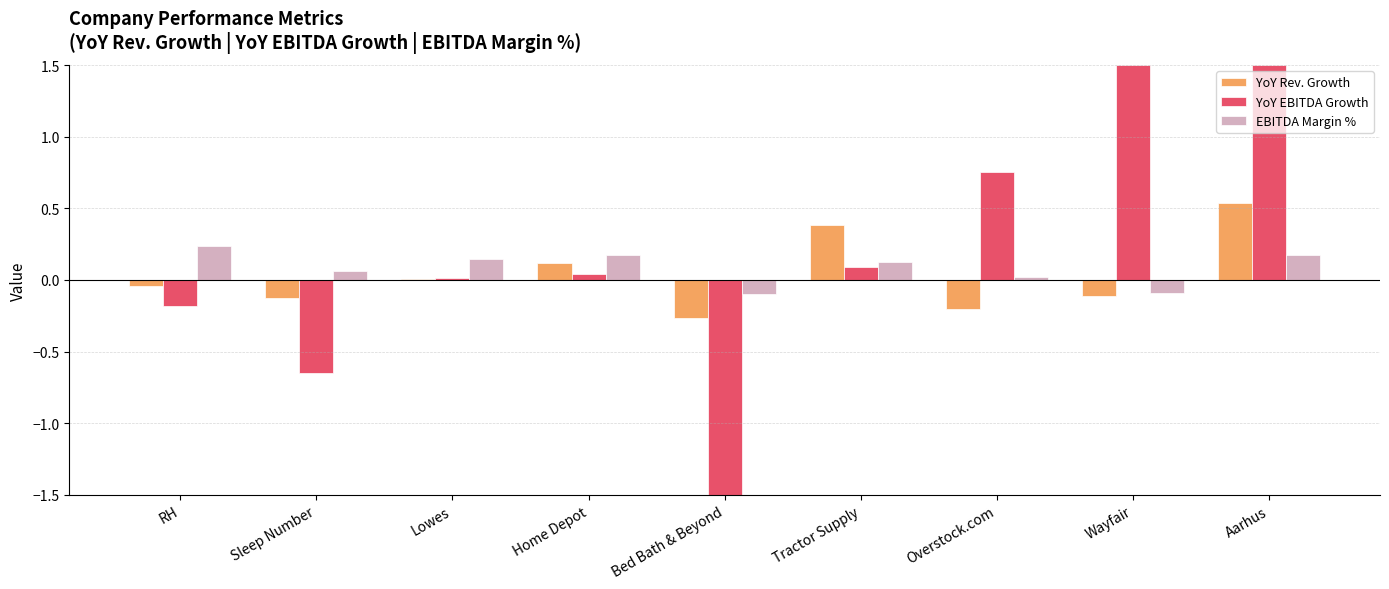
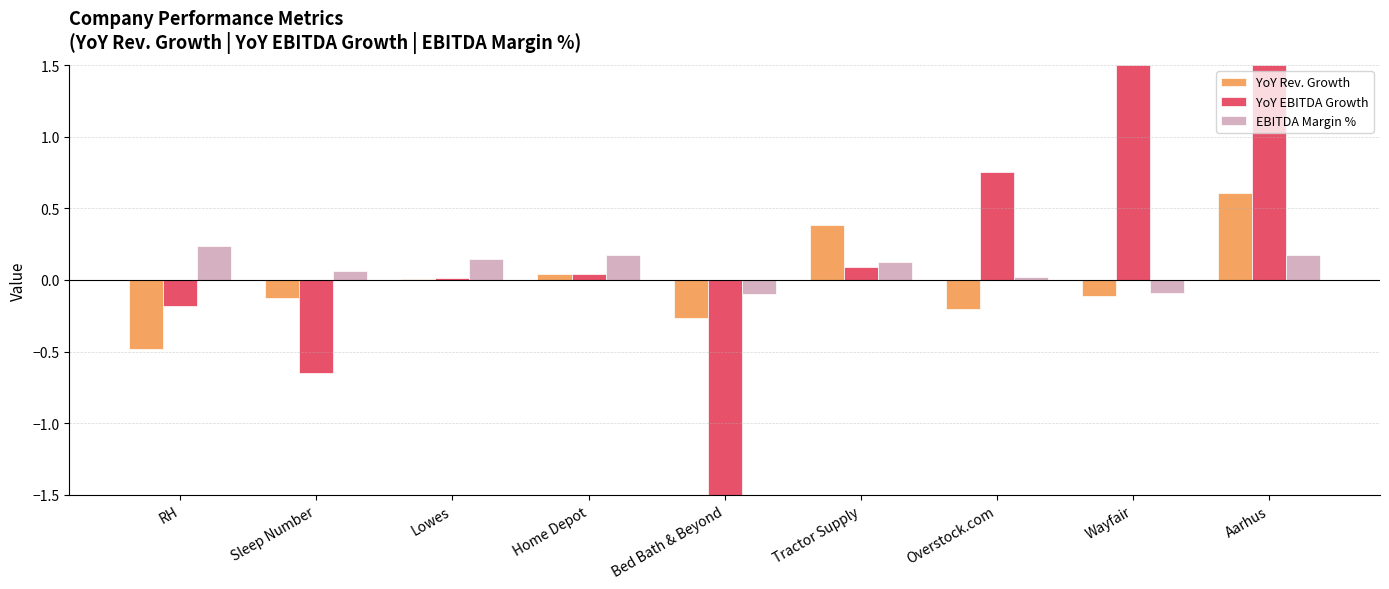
YoY Rev. Growth, RH: -0.05 -> -0.48
YoY Rev. Growth, Home Depot: 0.12 -> 0.04
YoY Rev. Growth, Aarhus: 0.54 -> 0.61
